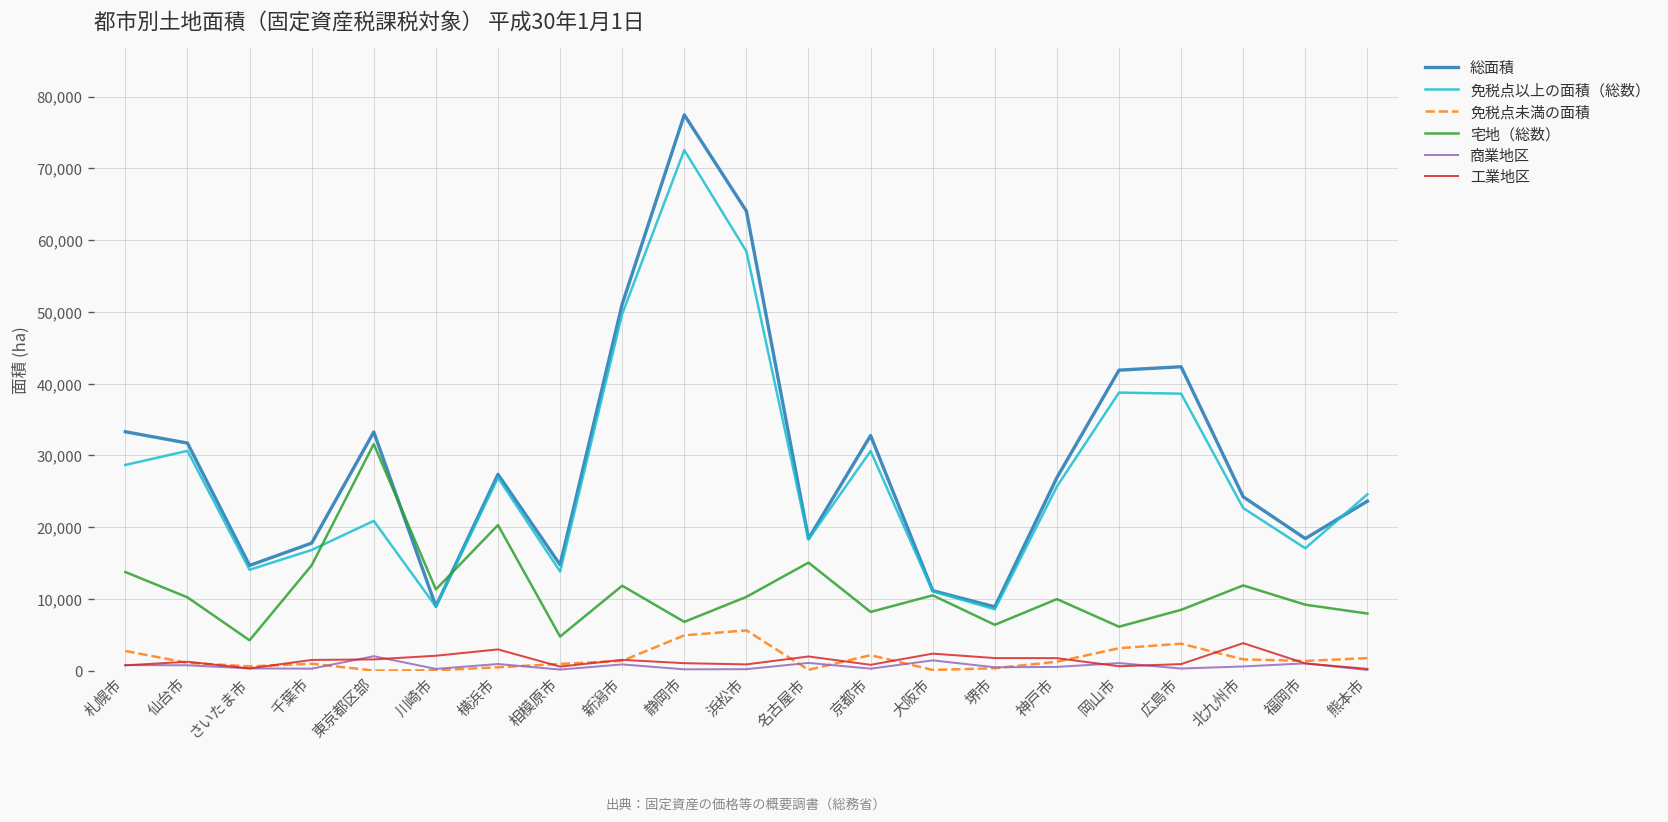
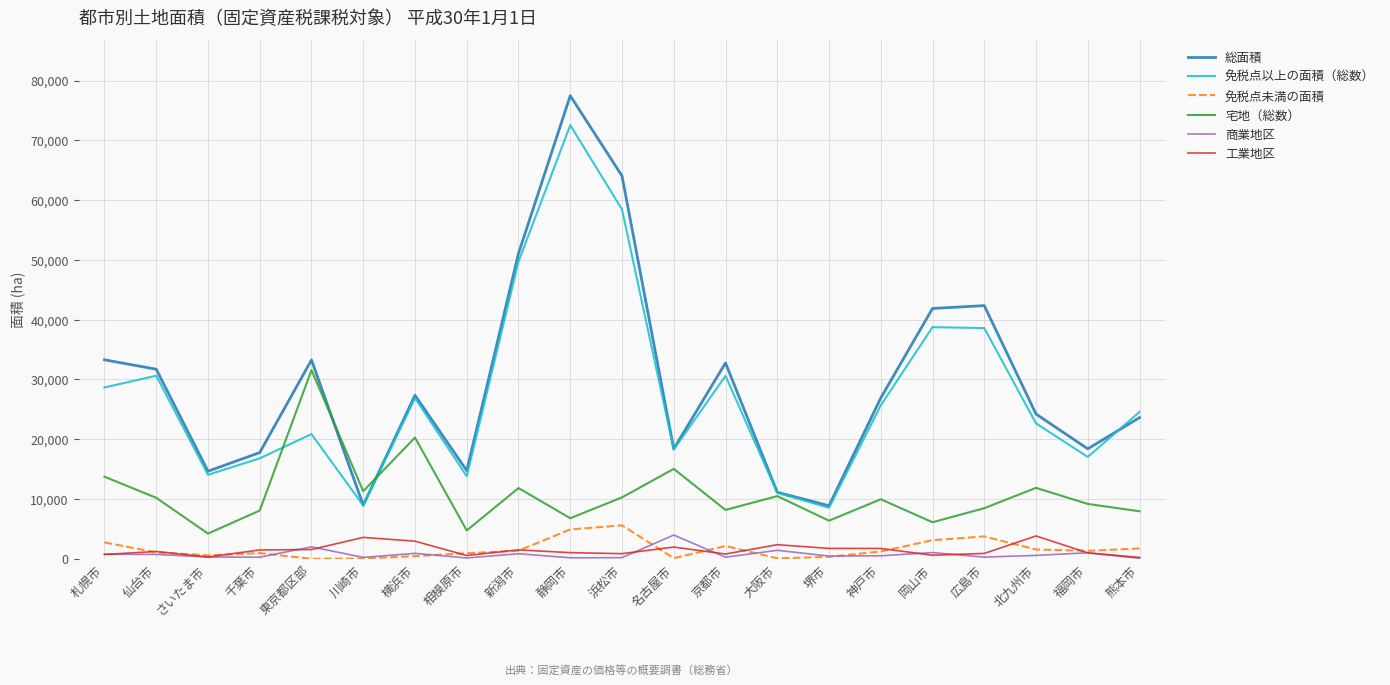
宅地（総数）, 千葉市: 15,000 -> 8,000
工業地区, 川崎市: 2,000 -> 4,000
商業地区, 名古屋市: 1,000 -> 4,000
